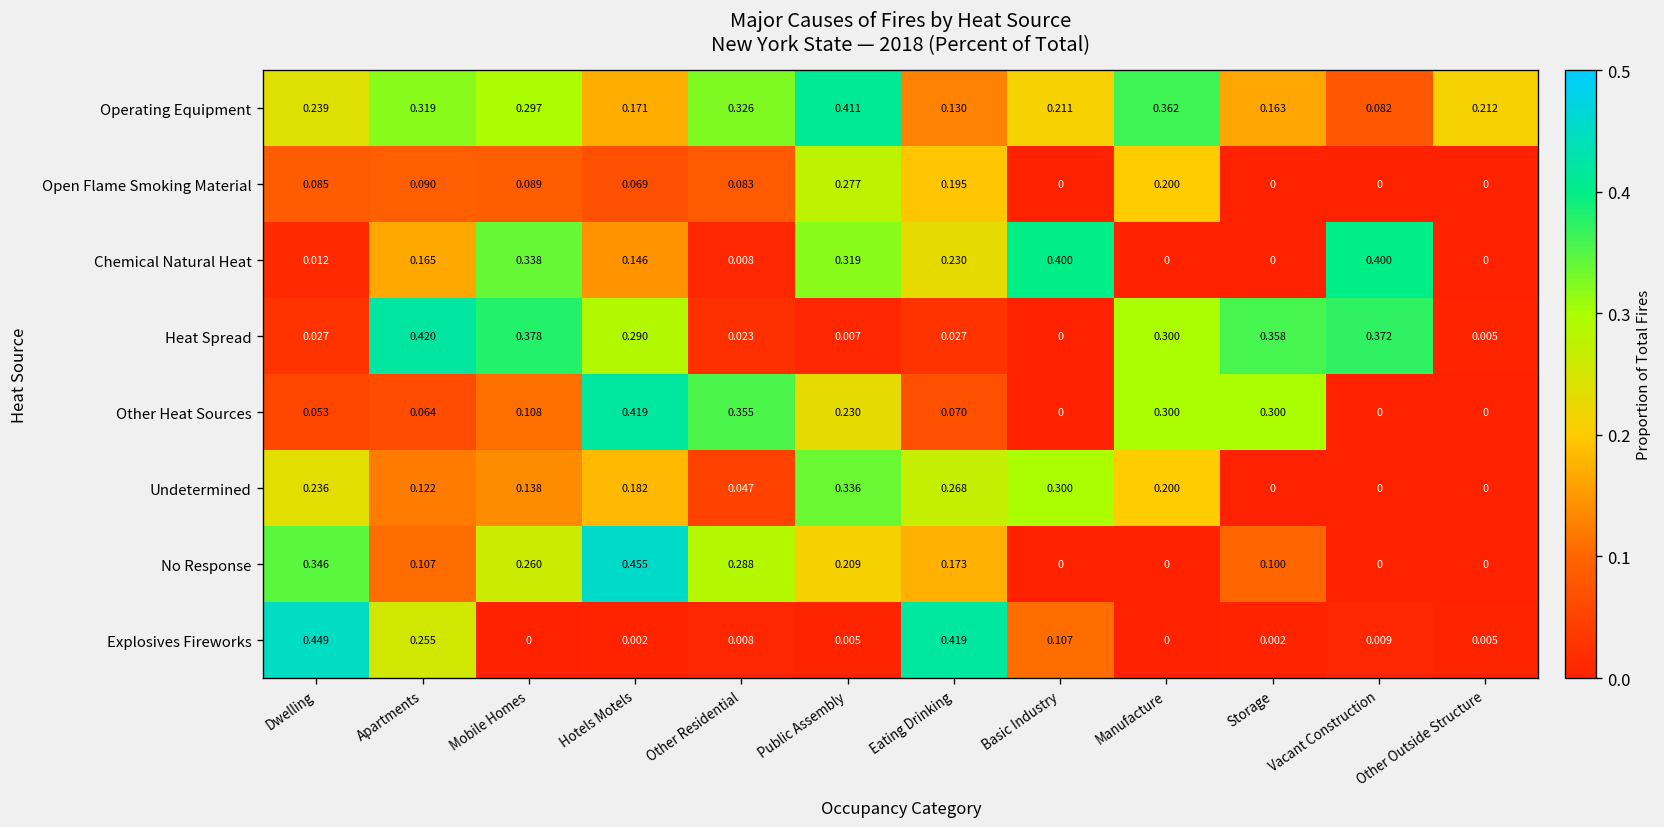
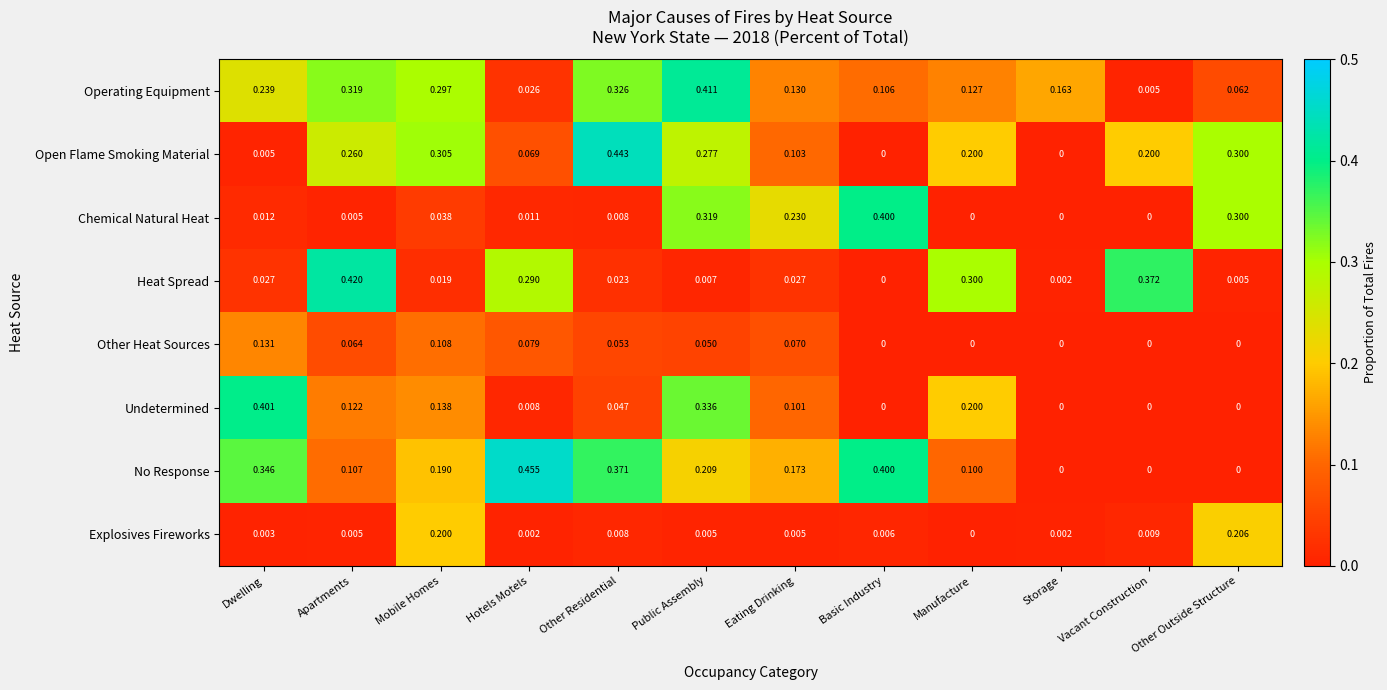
Operating Equipment, Hotels Motels: 0.171 -> 0.026
Operating Equipment, Basic Industry: 0.211 -> 0.106
Operating Equipment, Manufacture: 0.362 -> 0.127
Operating Equipment, Vacant Construction: 0.082 -> 0.005
Operating Equipment, Other Outside Structure: 0.212 -> 0.062
Open Flame Smoking Material, Dwelling: 0.085 -> 0.005
Open Flame Smoking Material, Apartments: 0.090 -> 0.260
Open Flame Smoking Material, Mobile Homes: 0.089 -> 0.305
Open Flame Smoking Material, Other Residential: 0.083 -> 0.443
Open Flame Smoking Material, Eating Drinking: 0.195 -> 0.103
Open Flame Smoking Material, Vacant Construction: 0 -> 0.200
Open Flame Smoking Material, Other Outside Structure: 0 -> 0.300
Chemical Natural Heat, Apartments: 0.165 -> 0.005
Chemical Natural Heat, Mobile Homes: 0.338 -> 0.038
Chemical Natural Heat, Hotels Motels: 0.146 -> 0.011
Chemical Natural Heat, Vacant Construction: 0.400 -> 0
Chemical Natural Heat, Other Outside Structure: 0 -> 0.300
Heat Spread, Mobile Homes: 0.378 -> 0.019
Heat Spread, Storage: 0.358 -> 0.002
Other Heat Sources, Dwelling: 0.053 -> 0.131
Other Heat Sources, Hotels Motels: 0.419 -> 0.079
Other Heat Sources, Other Residential: 0.355 -> 0.053
Other Heat Sources, Public Assembly: 0.230 -> 0.050
Other Heat Sources, Manufacture: 0.300 -> 0
Other Heat Sources, Storage: 0.300 -> 0
Undetermined, Dwelling: 0.236 -> 0.401
Undetermined, Hotels Motels: 0.182 -> 0.008
Undetermined, Eating Drinking: 0.268 -> 0.101
Undetermined, Basic Industry: 0.300 -> 0
No Response, Mobile Homes: 0.260 -> 0.190
No Response, Other Residential: 0.288 -> 0.371
No Response, Basic Industry: 0 -> 0.400
No Response, Manufacture: 0 -> 0.100
No Response, Storage: 0.100 -> 0
Explosives Fireworks, Dwelling: 0.449 -> 0.003
Explosives Fireworks, Apartments: 0.255 -> 0.005
Explosives Fireworks, Mobile Homes: 0 -> 0.200
Explosives Fireworks, Eating Drinking: 0.419 -> 0.005
Explosives Fireworks, Basic Industry: 0.107 -> 0.006
Explosives Fireworks, Other Outside Structure: 0.005 -> 0.206
